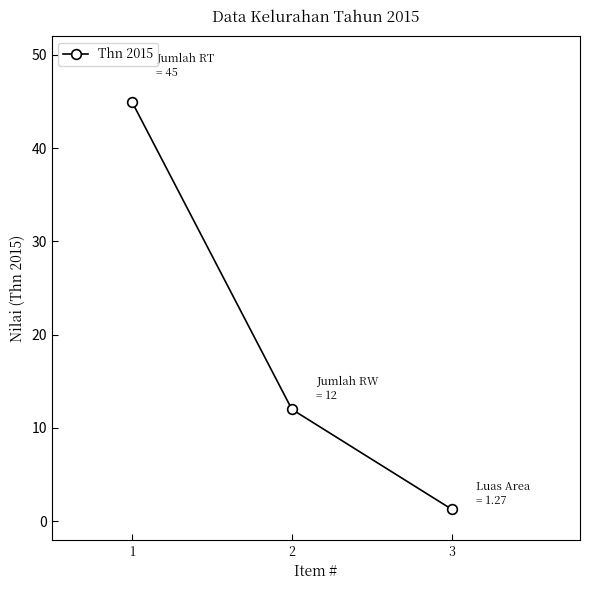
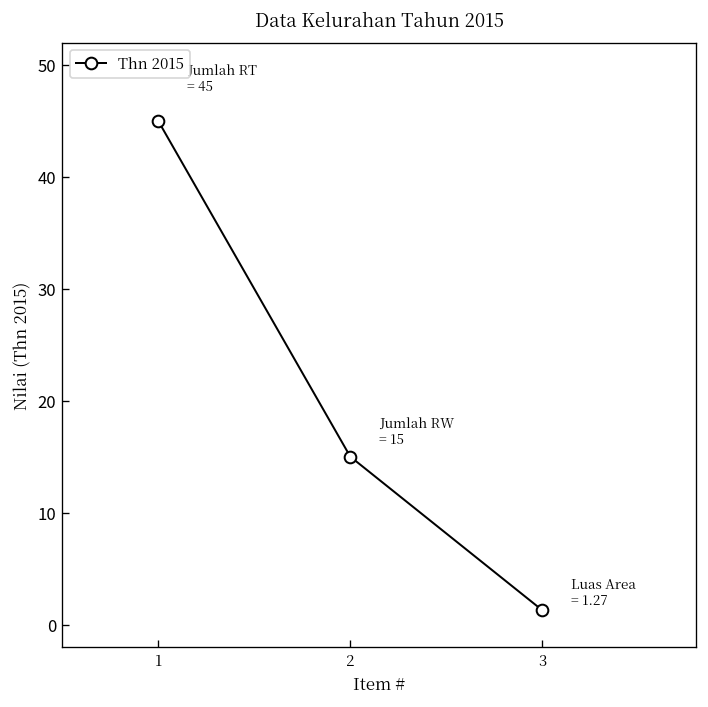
2: 12 -> 15
